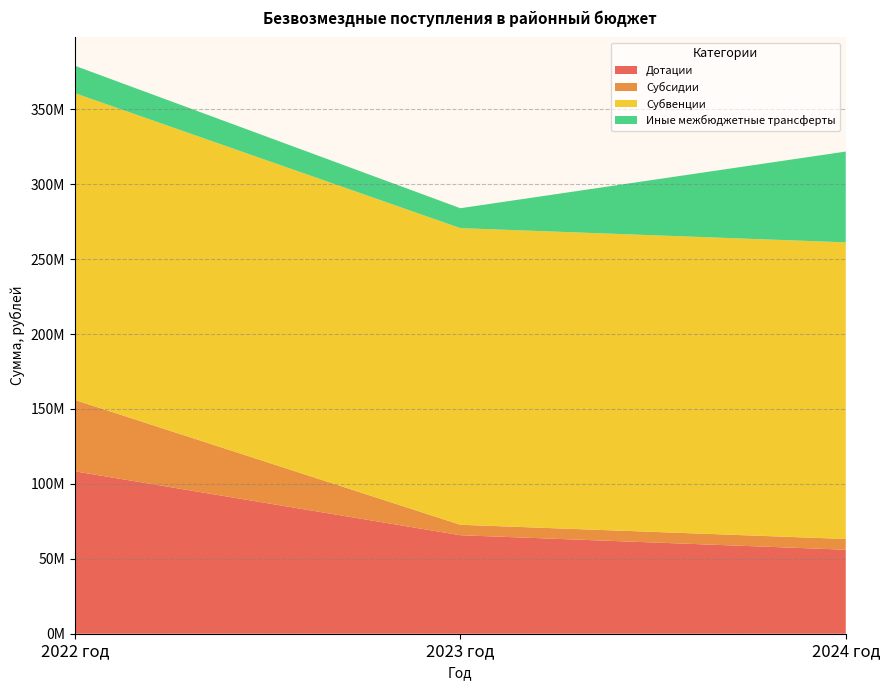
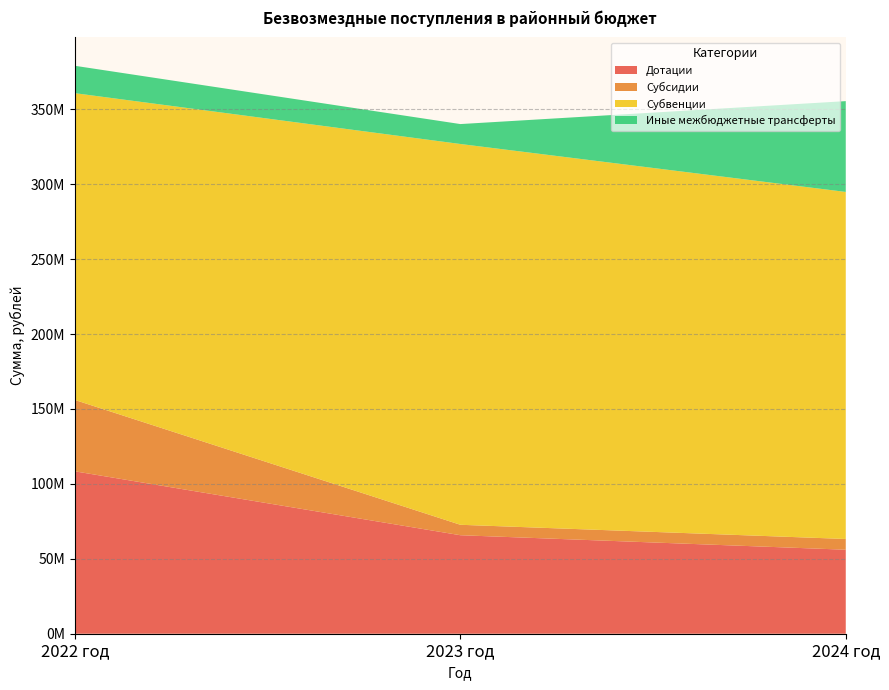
Субвенции, 2023 год: 198000000 -> 254000000
Субвенции, 2024 год: 198000000 -> 232000000
